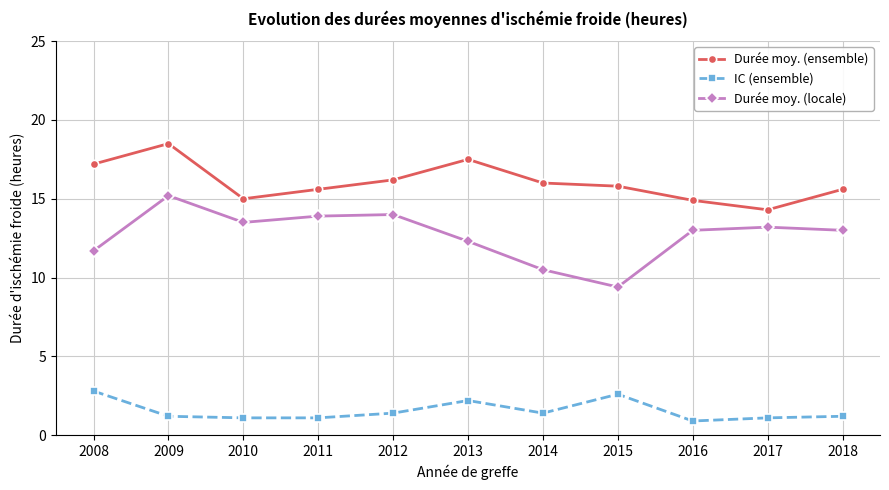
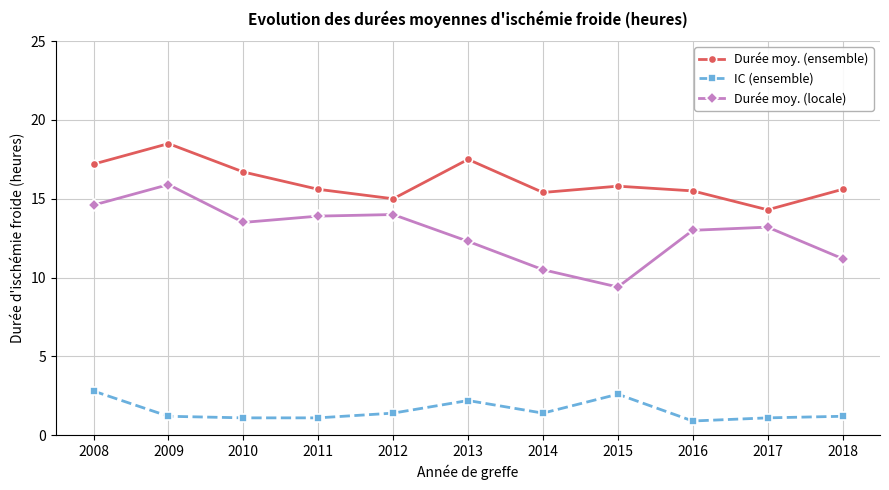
Durée moy. (locale), 2008: 11.7 -> 14.6
Durée moy. (locale), 2009: 15.2 -> 15.9
Durée moy. (ensemble), 2010: 15.0 -> 16.7
Durée moy. (ensemble), 2012: 16.2 -> 15.0
Durée moy. (ensemble), 2014: 16.0 -> 15.4
Durée moy. (ensemble), 2016: 14.9 -> 15.5
Durée moy. (locale), 2018: 13.0 -> 11.2
